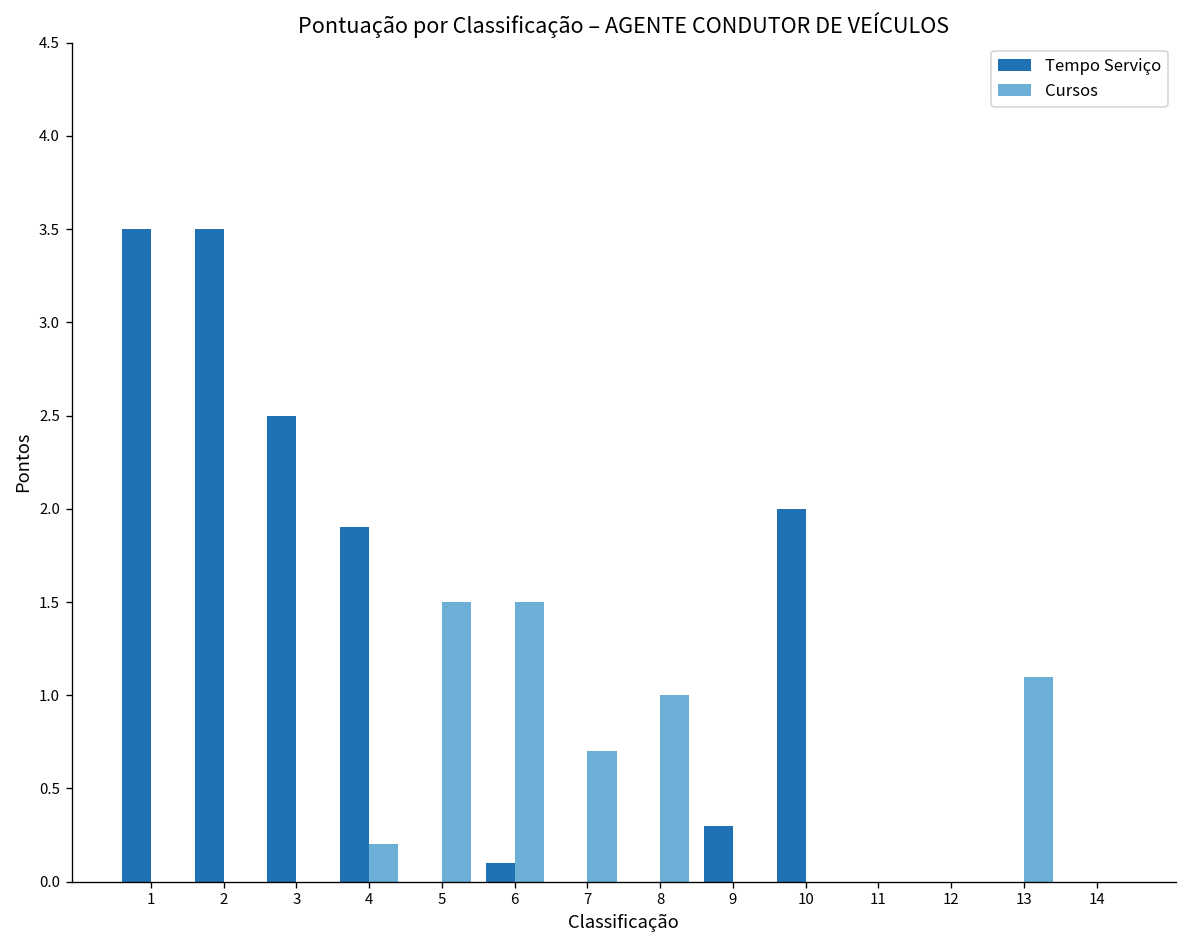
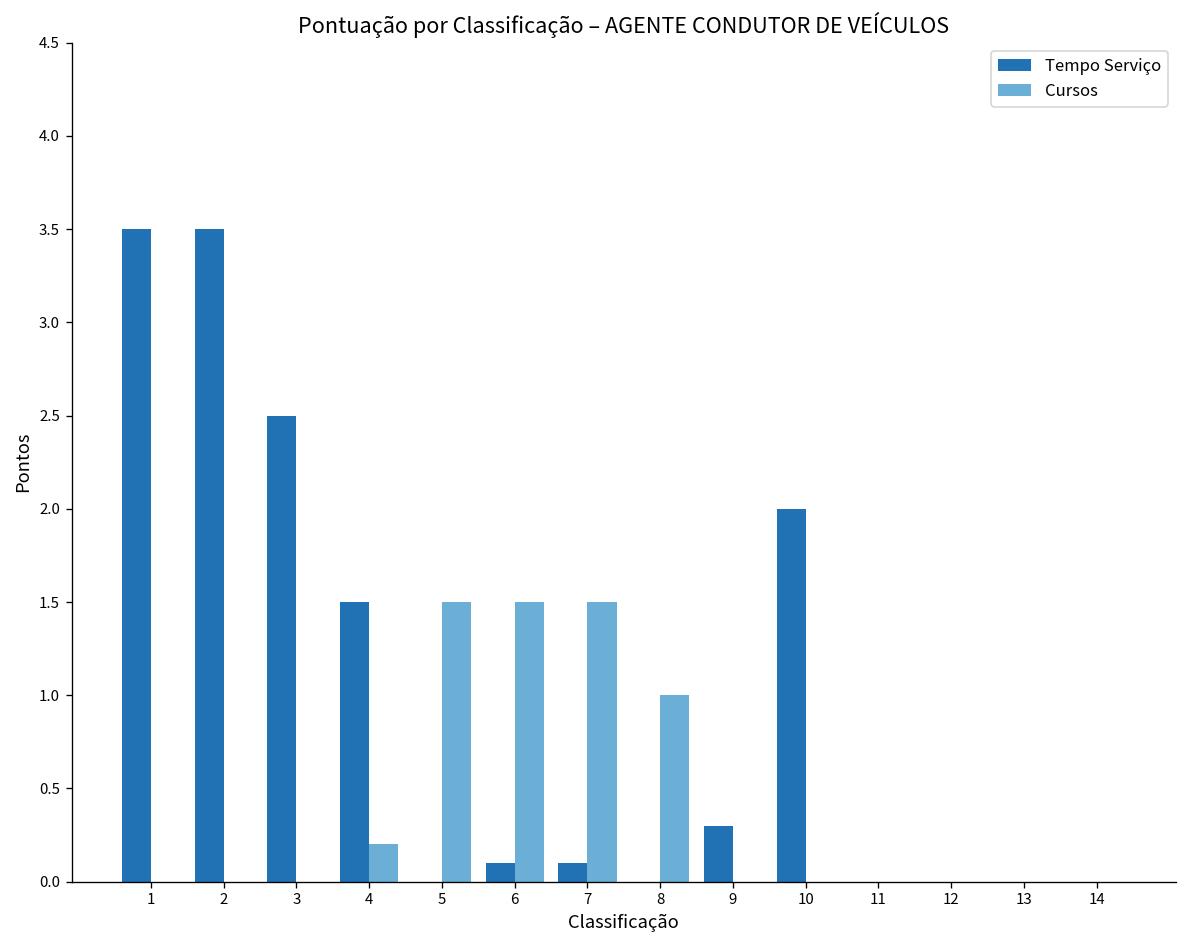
Tempo Serviço, 4: 1.9 -> 1.5
Tempo Serviço, 7: 0.0 -> 0.1
Cursos, 7: 0.7 -> 1.5
Cursos, 13: 1.1 -> 0.0
